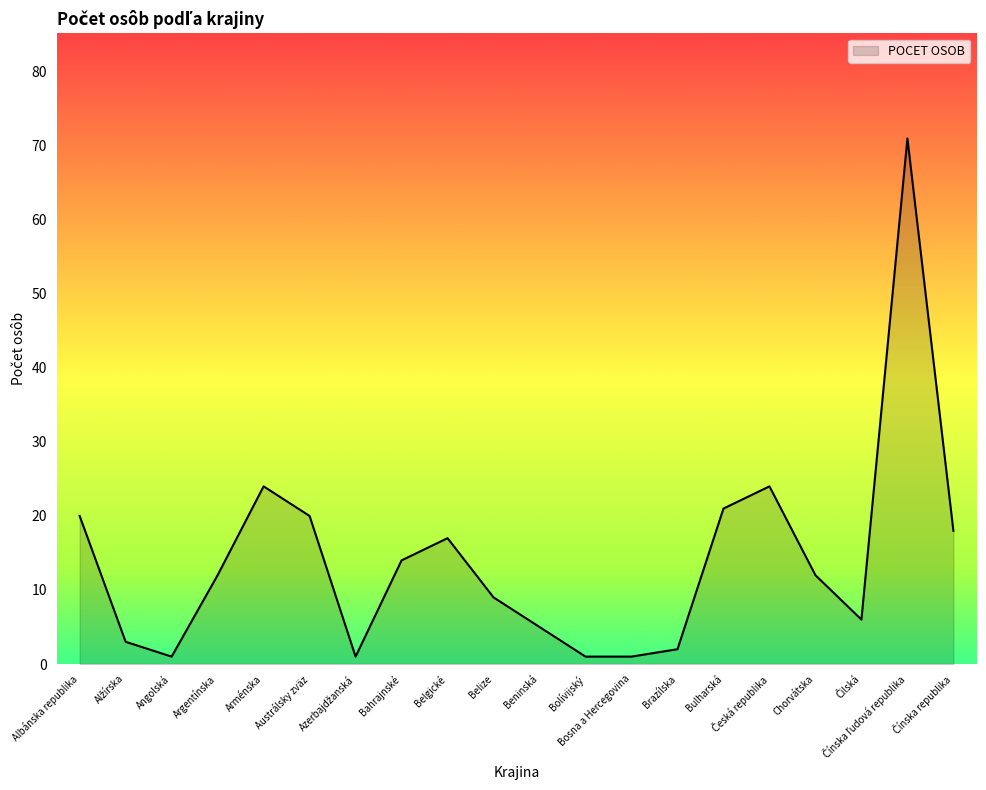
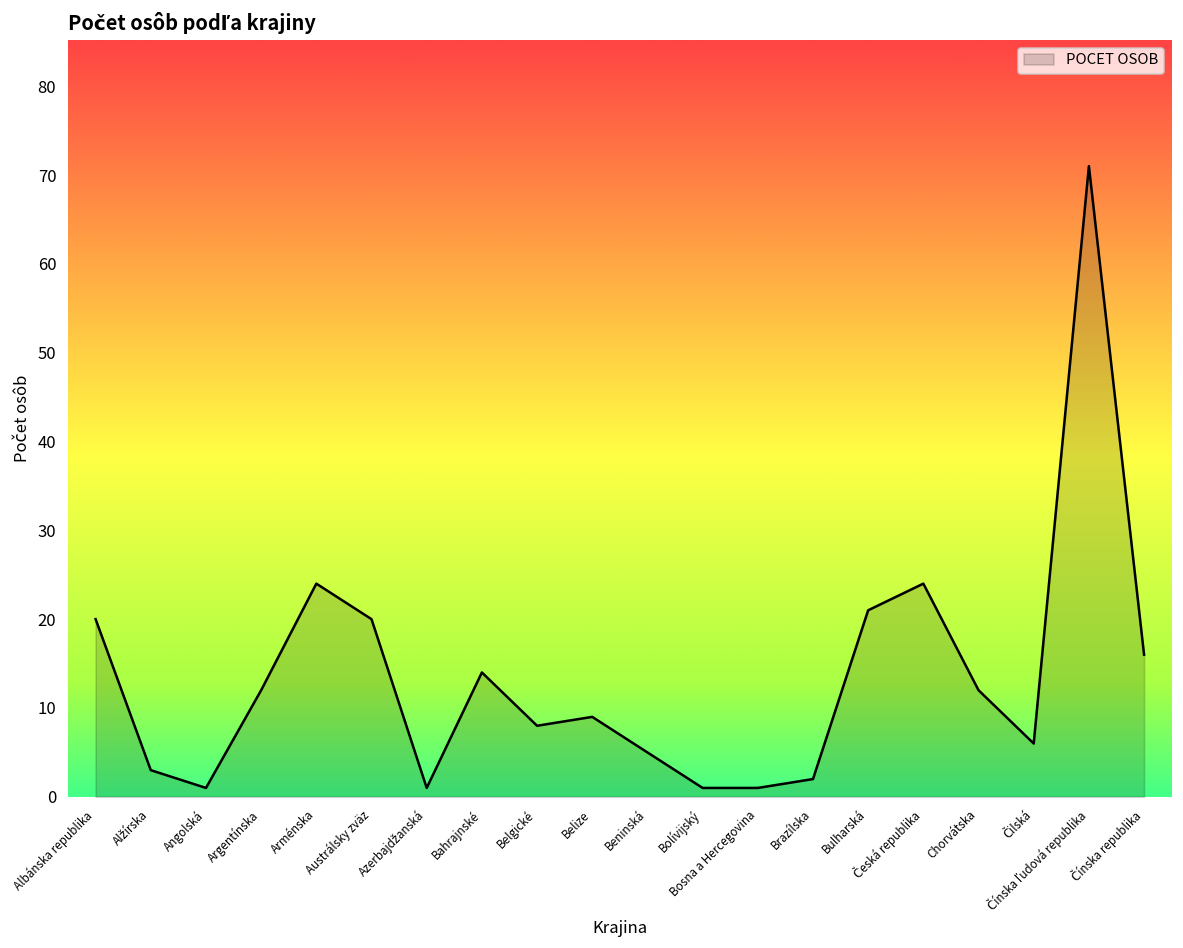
Belgické: 17 -> 8
Čínska republika: 18 -> 16
